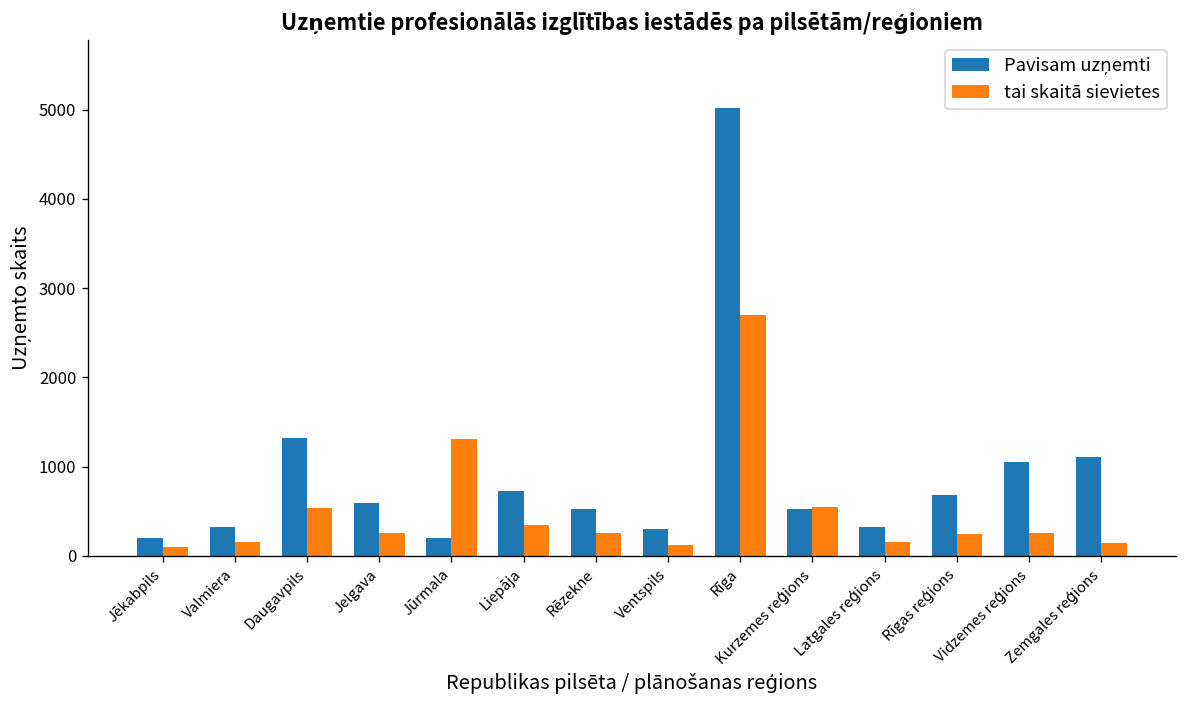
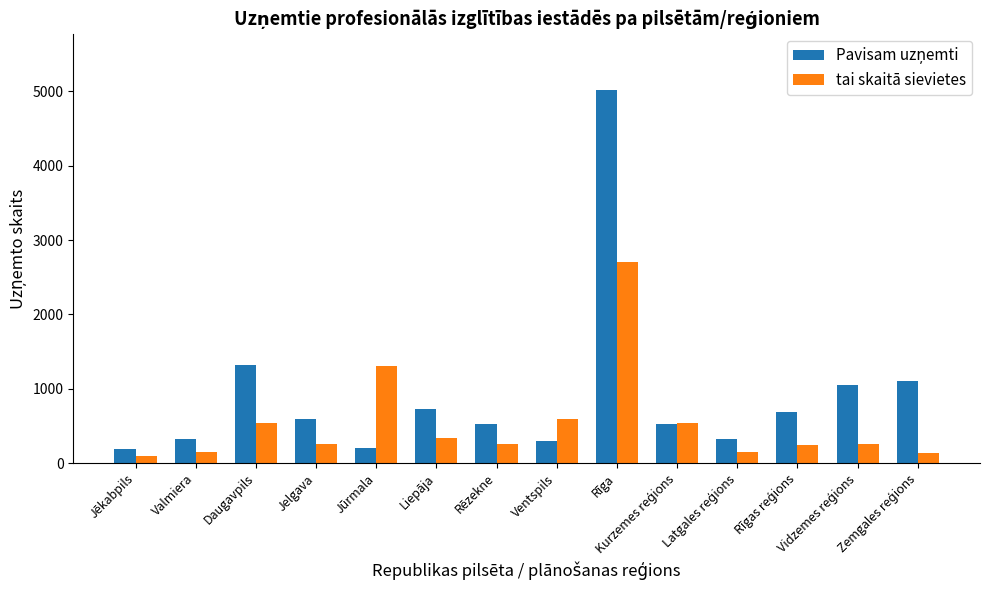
tai skaitā sievietes, Ventspils: 100 -> 600
